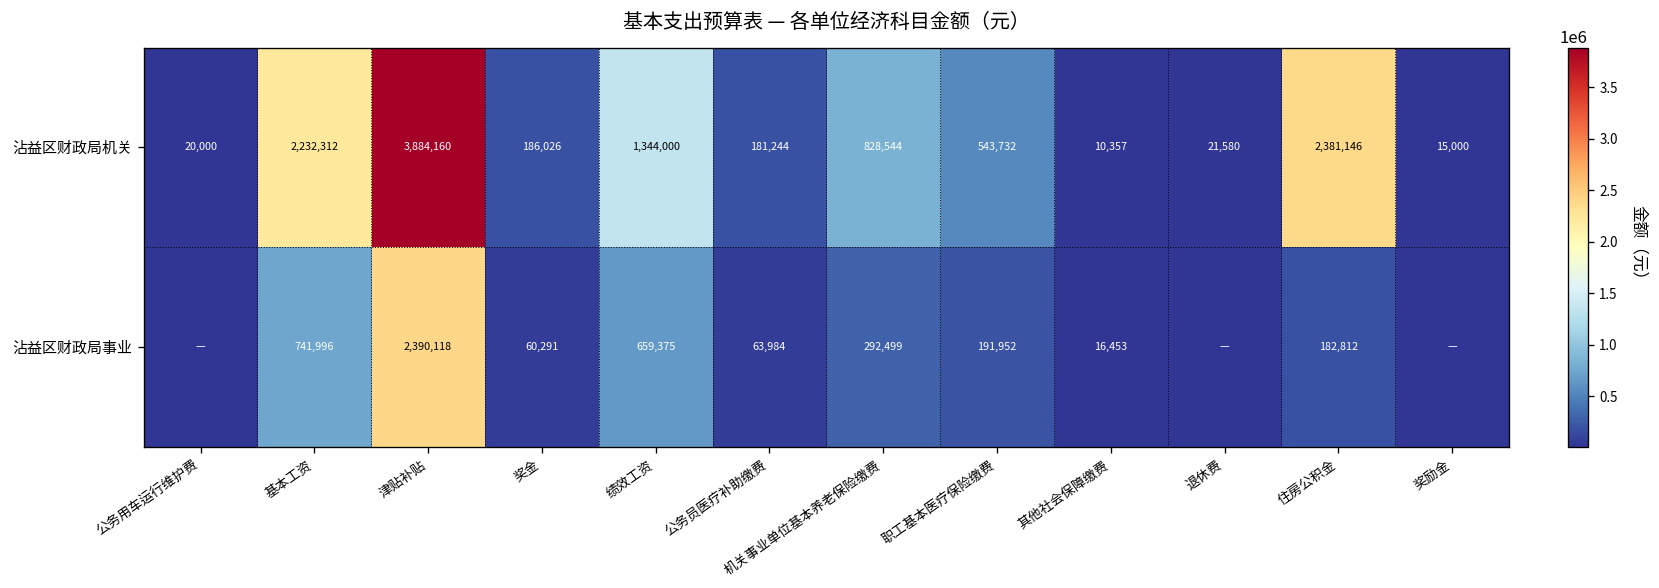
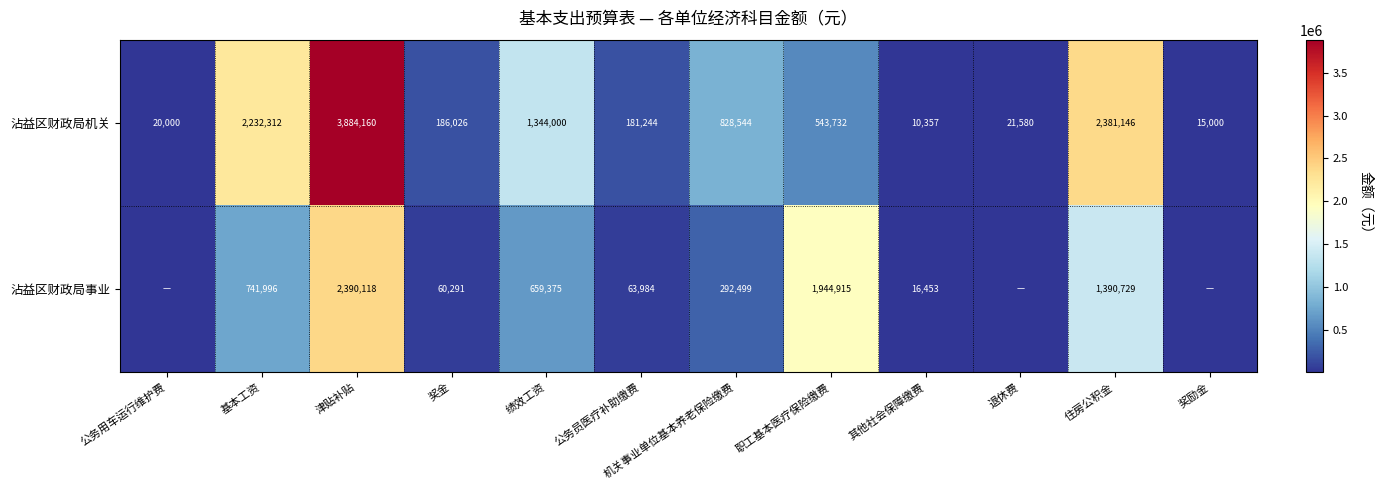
沾益区财政局事业, 职工基本医疗保险缴费: 191,952 -> 1,944,915
沾益区财政局事业, 住房公积金: 182,812 -> 1,390,729
